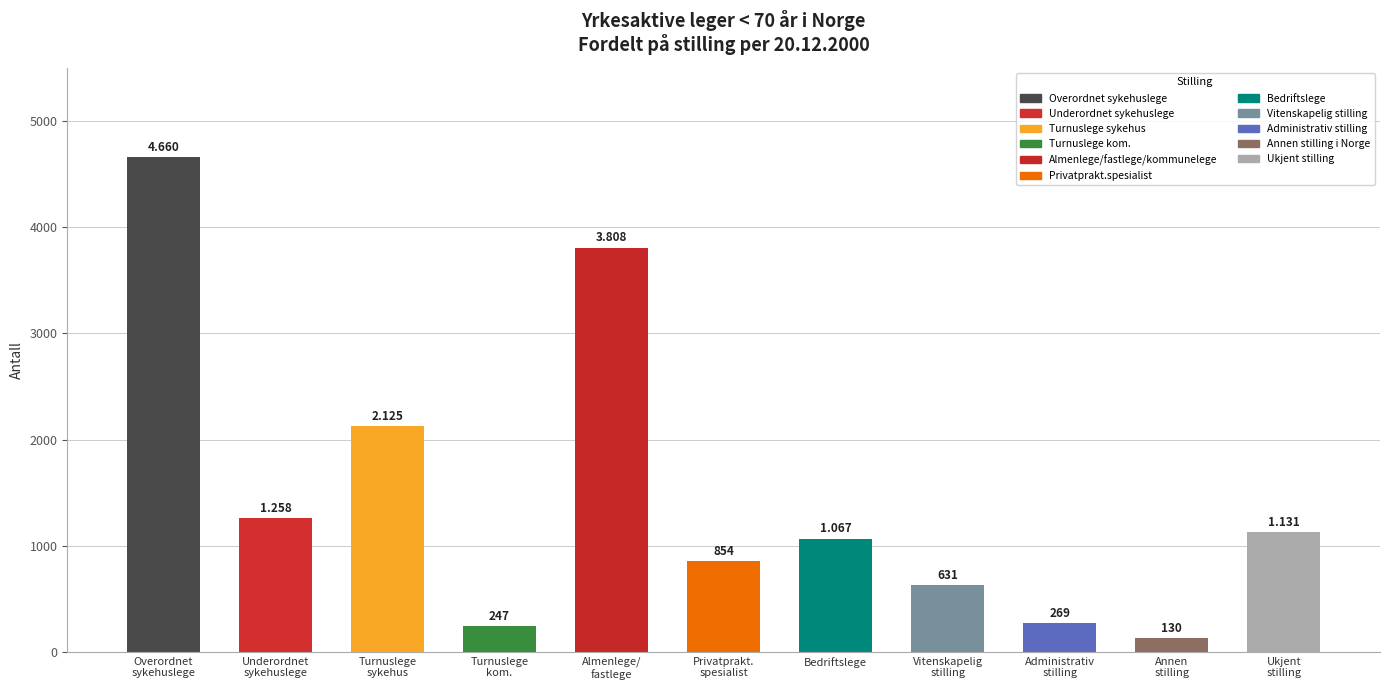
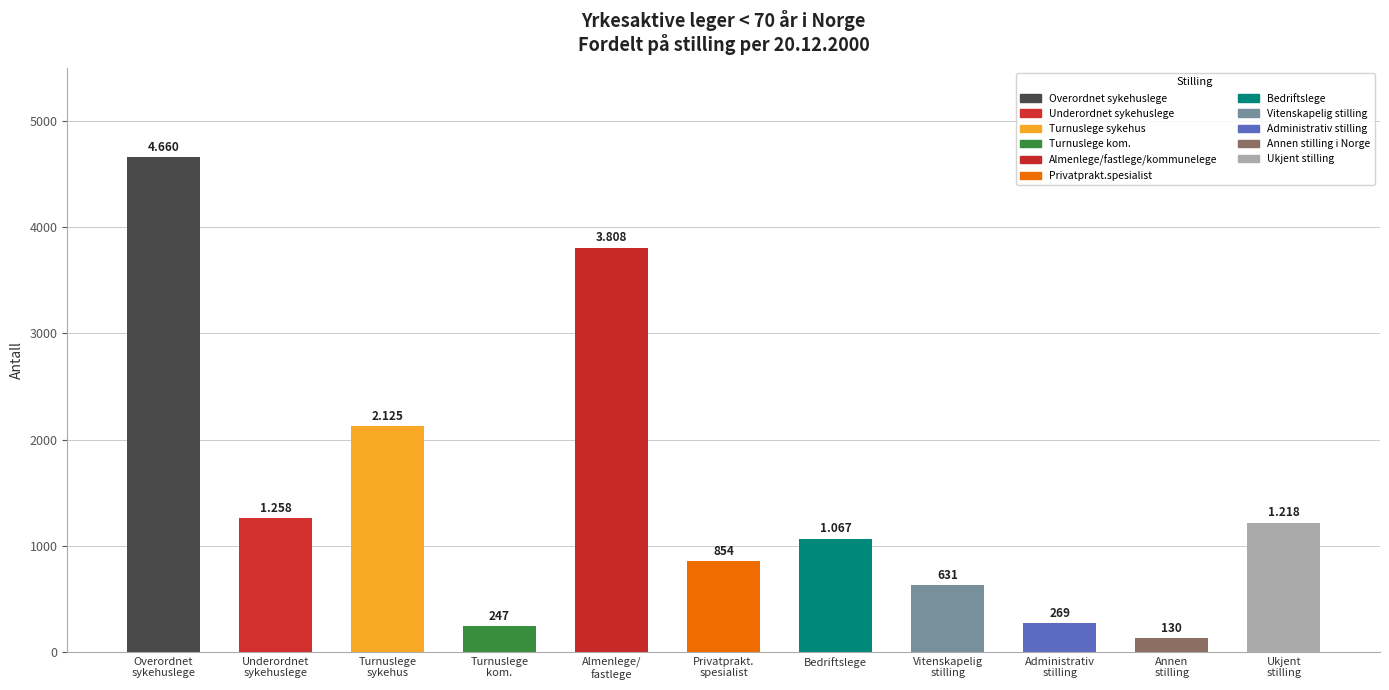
Ukjent stilling: 1.131 -> 1.218
